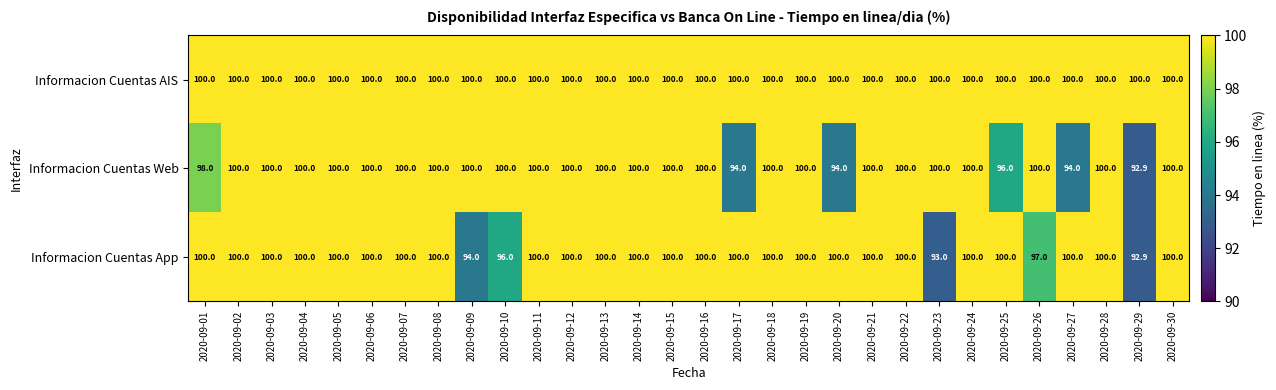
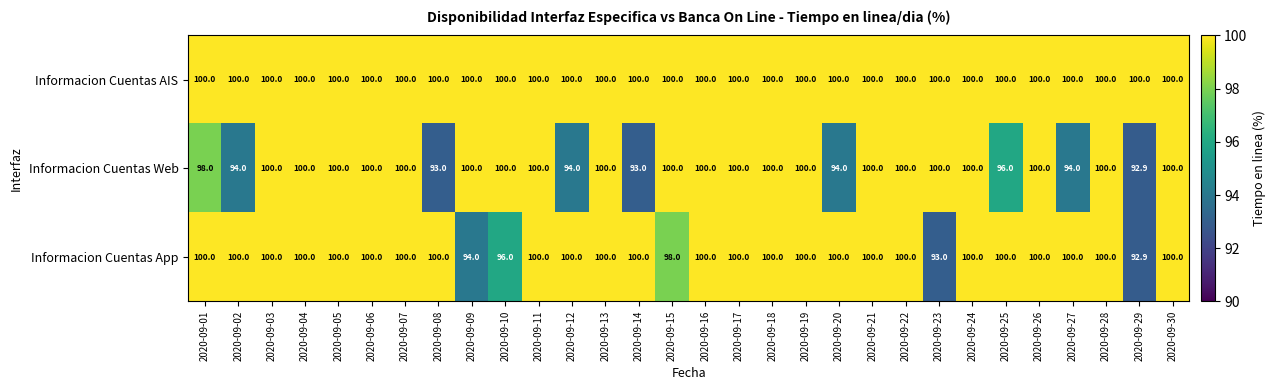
Informacion Cuentas Web, 2020-09-02: 100.0 -> 94.0
Informacion Cuentas Web, 2020-09-08: 100.0 -> 93.0
Informacion Cuentas Web, 2020-09-12: 100.0 -> 94.0
Informacion Cuentas Web, 2020-09-14: 100.0 -> 93.0
Informacion Cuentas Web, 2020-09-17: 94.0 -> 100.0
Informacion Cuentas App, 2020-09-15: 100.0 -> 98.0
Informacion Cuentas App, 2020-09-26: 97.0 -> 100.0
